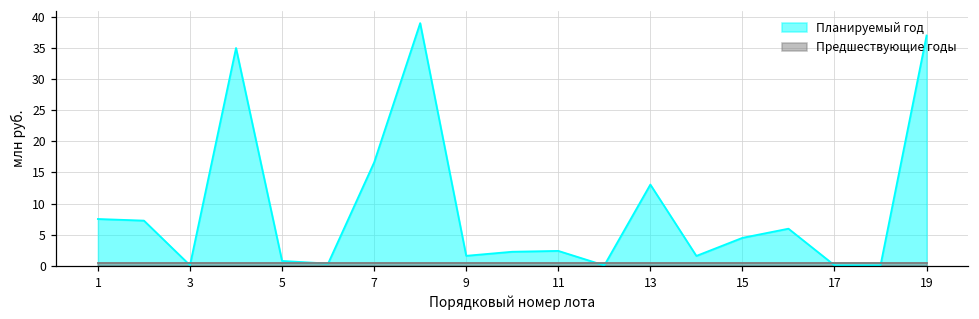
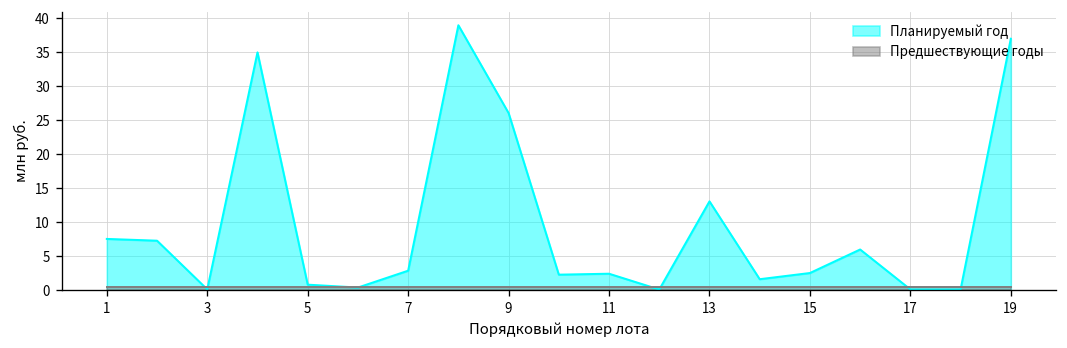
Планируемый год, 7: 17 -> 3
Планируемый год, 9: 2 -> 26
Планируемый год, 15: 5 -> 3
